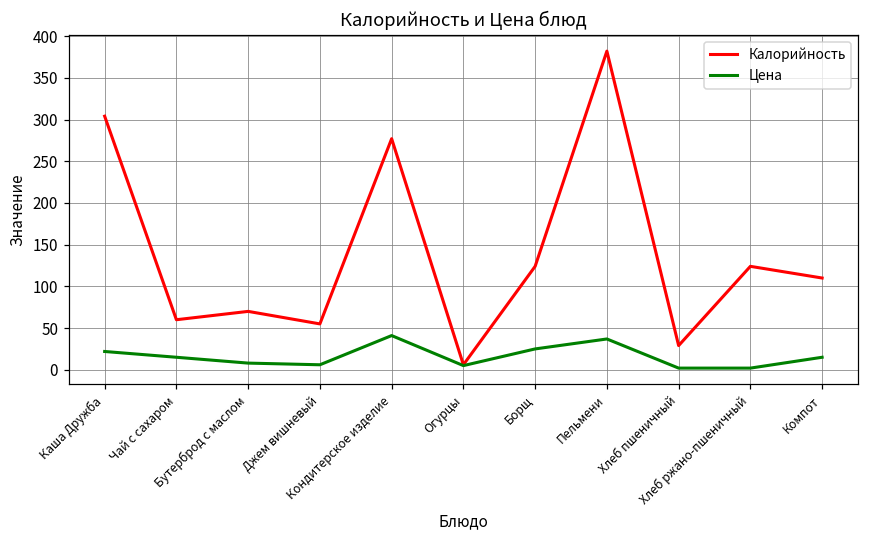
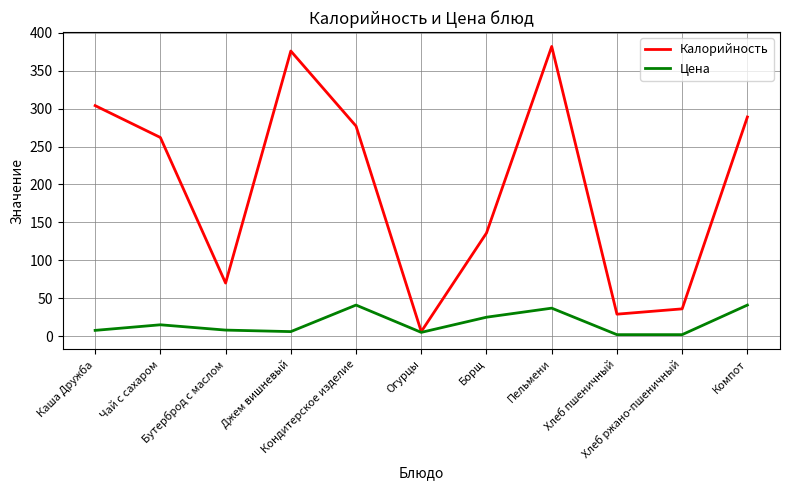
Цена, Каша Дружба: 20 -> 10
Калорийность, Чай с сахаром: 60 -> 260
Калорийность, Джем вишневый: 60 -> 380
Калорийность, Борщ: 120 -> 140
Калорийность, Хлеб ржано-пшеничный: 120 -> 40
Калорийность, Компот: 110 -> 290
Цена, Компот: 20 -> 40
